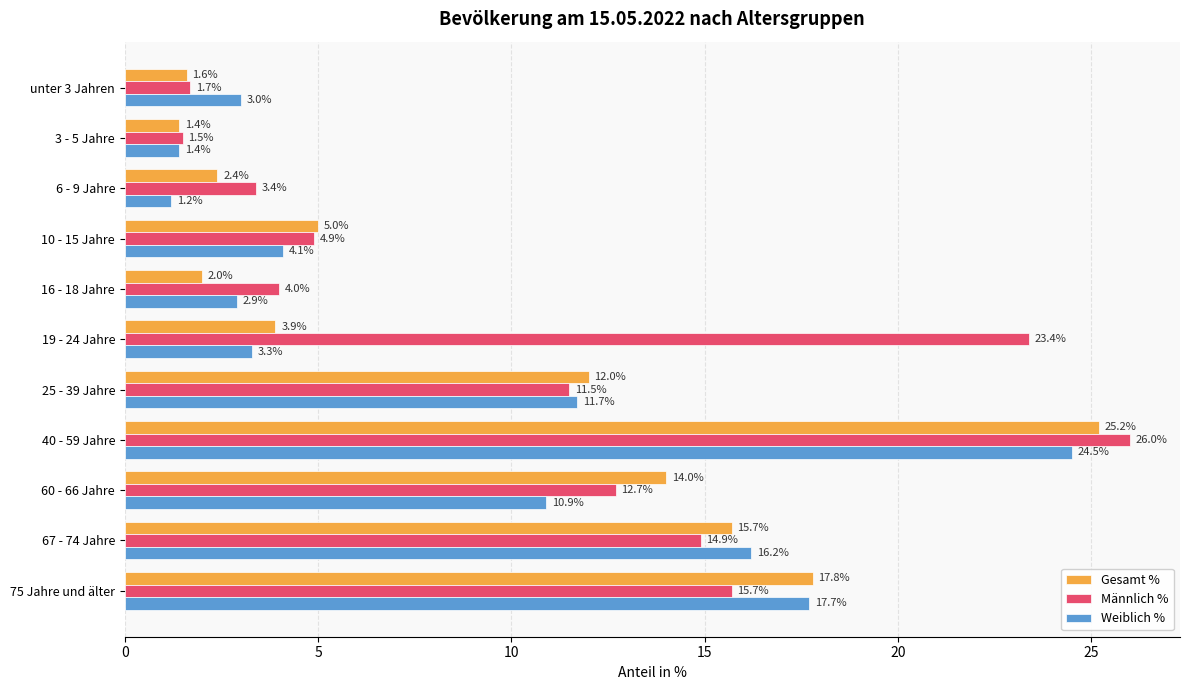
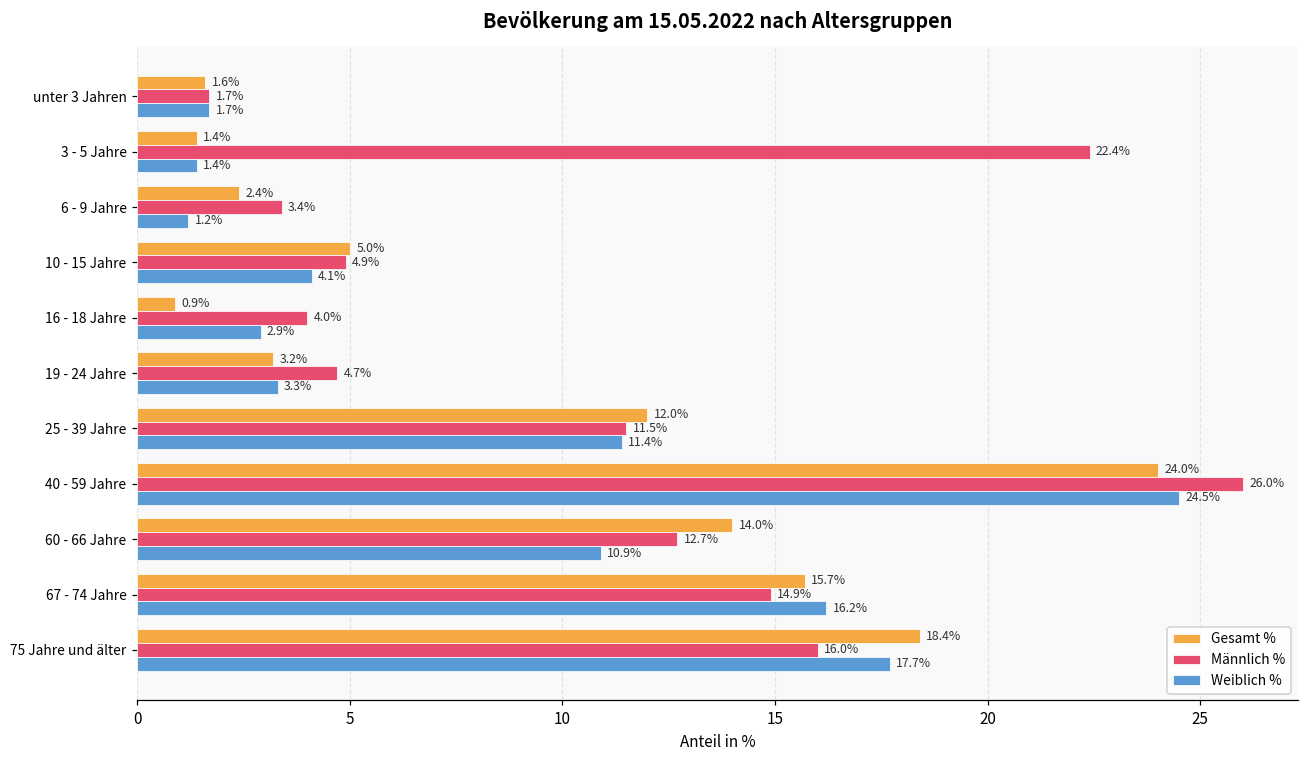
Weiblich %, unter 3 Jahren: 3.0% -> 1.7%
Männlich %, 3 - 5 Jahre: 1.5% -> 22.4%
Gesamt %, 16 - 18 Jahre: 2.0% -> 0.9%
Gesamt %, 19 - 24 Jahre: 3.9% -> 3.2%
Männlich %, 19 - 24 Jahre: 23.4% -> 4.7%
Weiblich %, 25 - 39 Jahre: 11.7% -> 11.4%
Gesamt %, 40 - 59 Jahre: 25.2% -> 24.0%
Gesamt %, 75 Jahre und älter: 17.8% -> 18.4%
Männlich %, 75 Jahre und älter: 15.7% -> 16.0%
